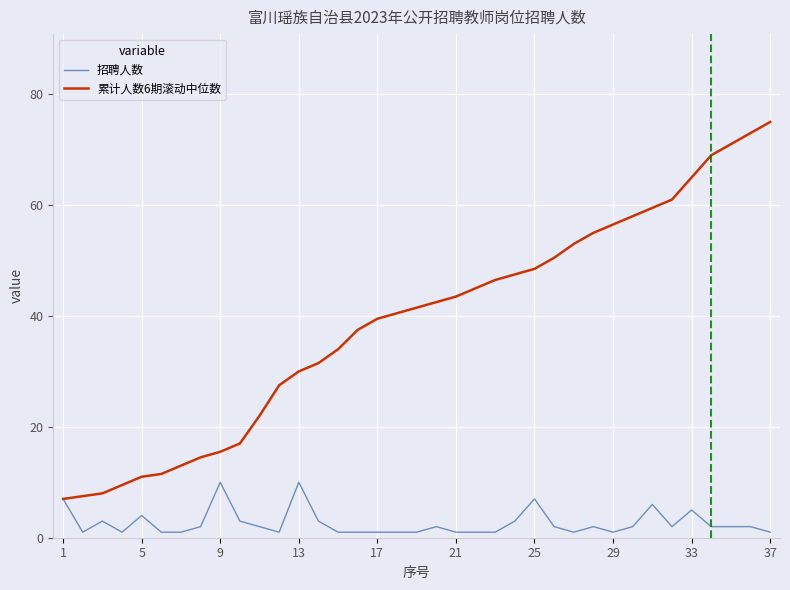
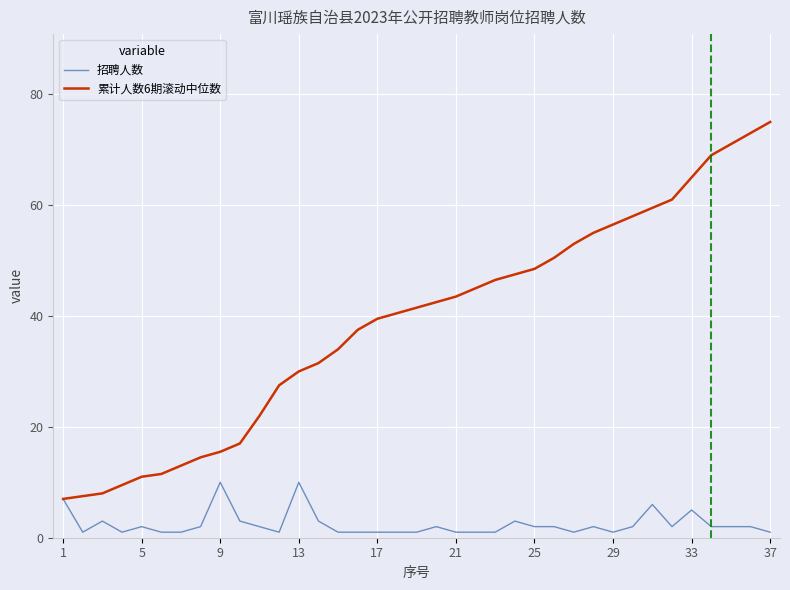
招聘人数, 5: 4 -> 2
招聘人数, 25: 7 -> 2
